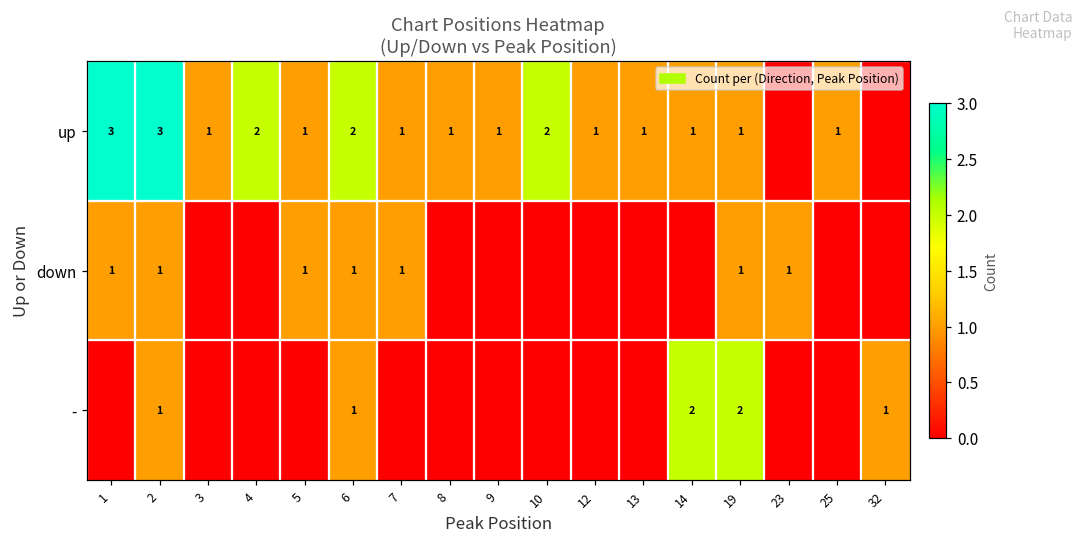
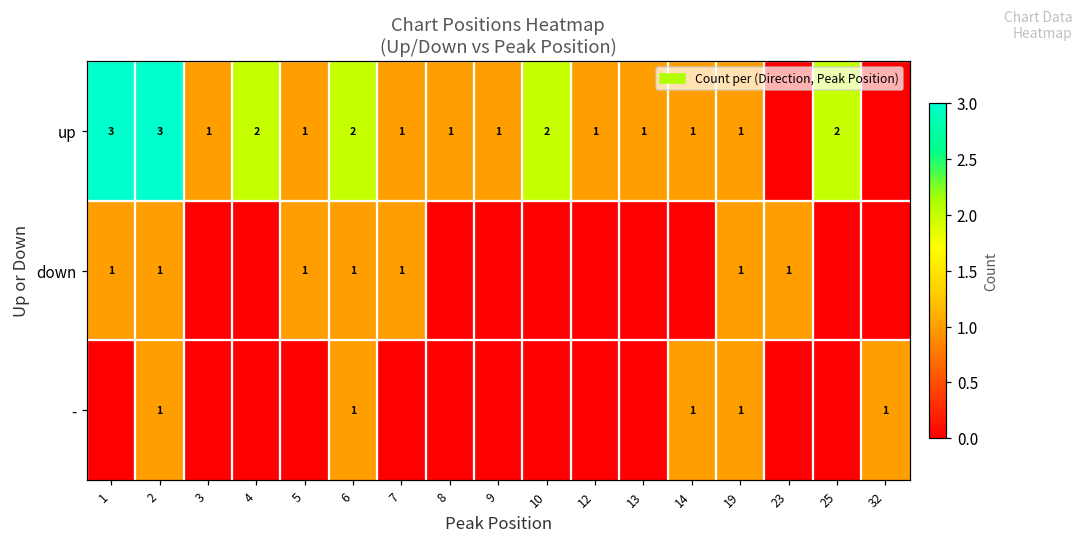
up, 25: 1 -> 2
-, 14: 2 -> 1
-, 19: 2 -> 1
